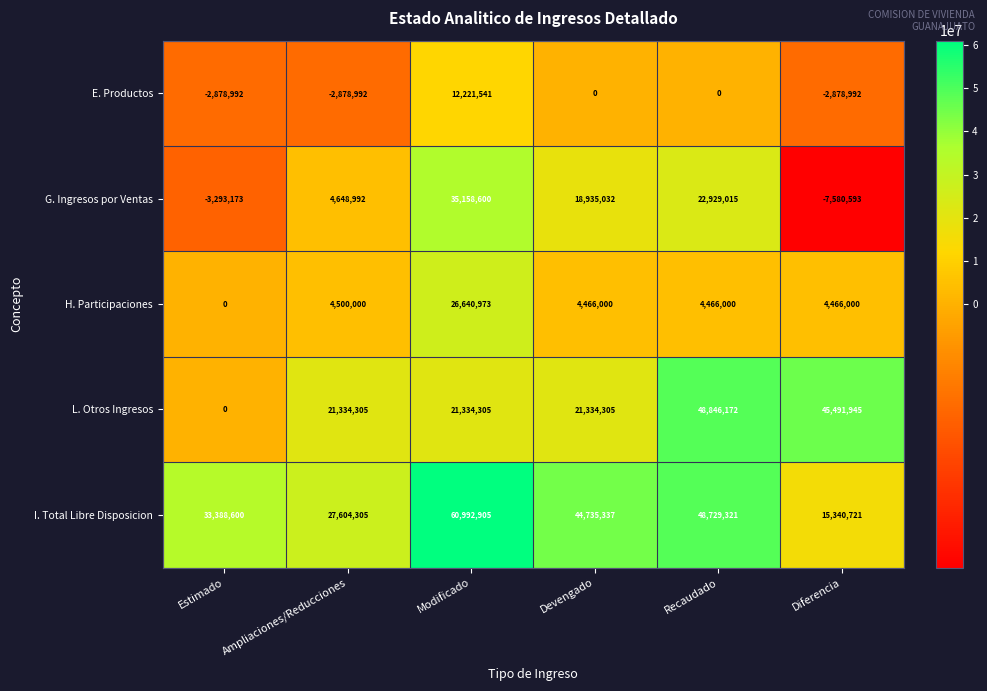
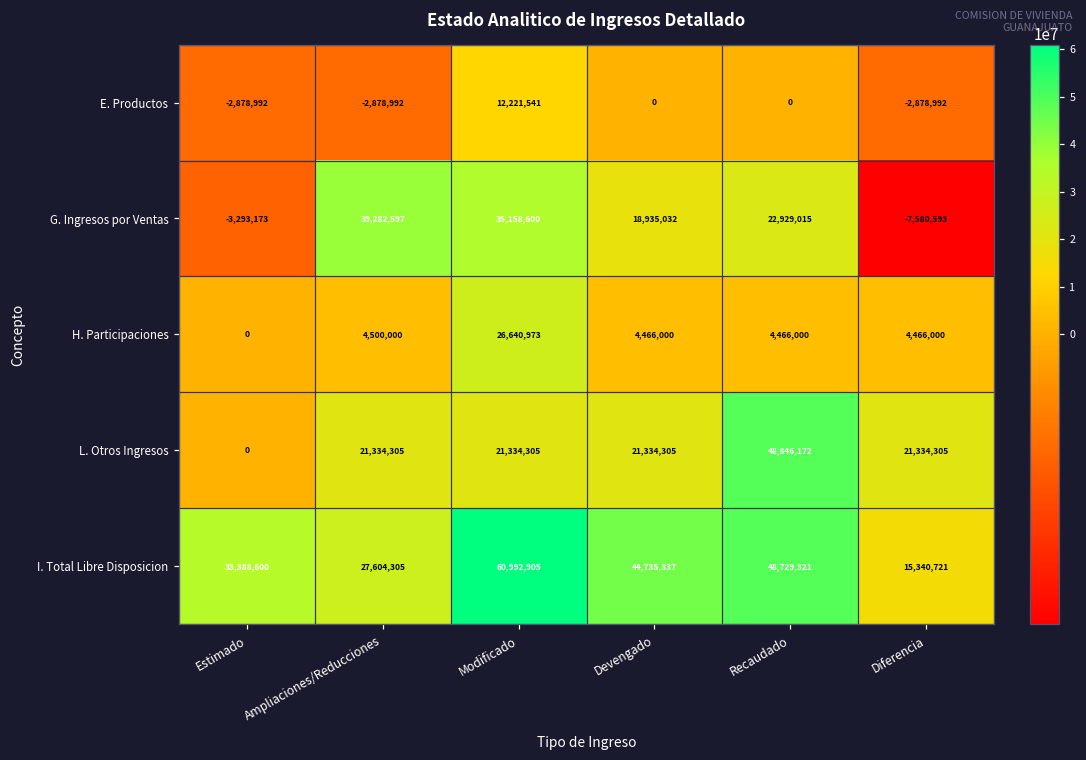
G. Ingresos por Ventas, Ampliaciones/Reducciones: 4,648,992 -> 39,282,597
L. Otros Ingresos, Diferencia: 45,491,945 -> 21,334,305
